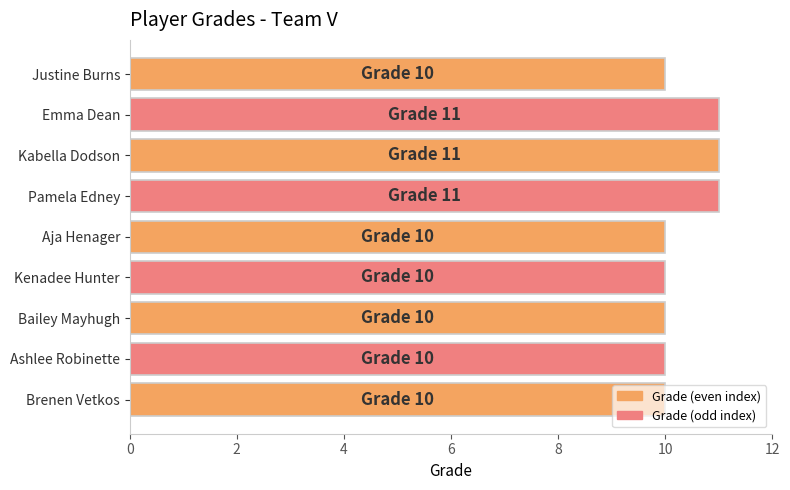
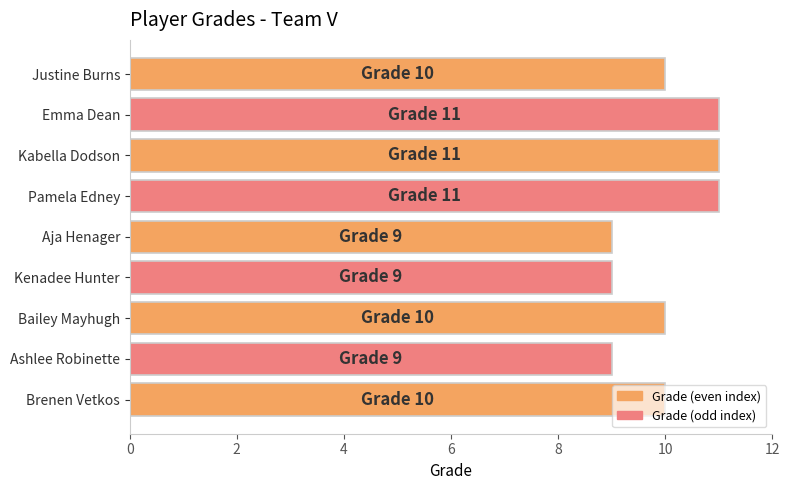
Aja Henager: 10 -> 9
Kenadee Hunter: 10 -> 9
Ashlee Robinette: 10 -> 9
